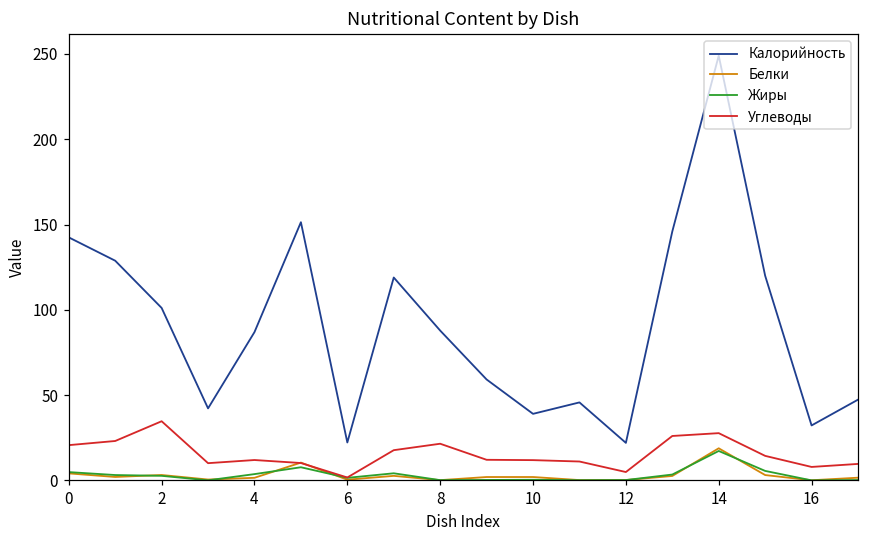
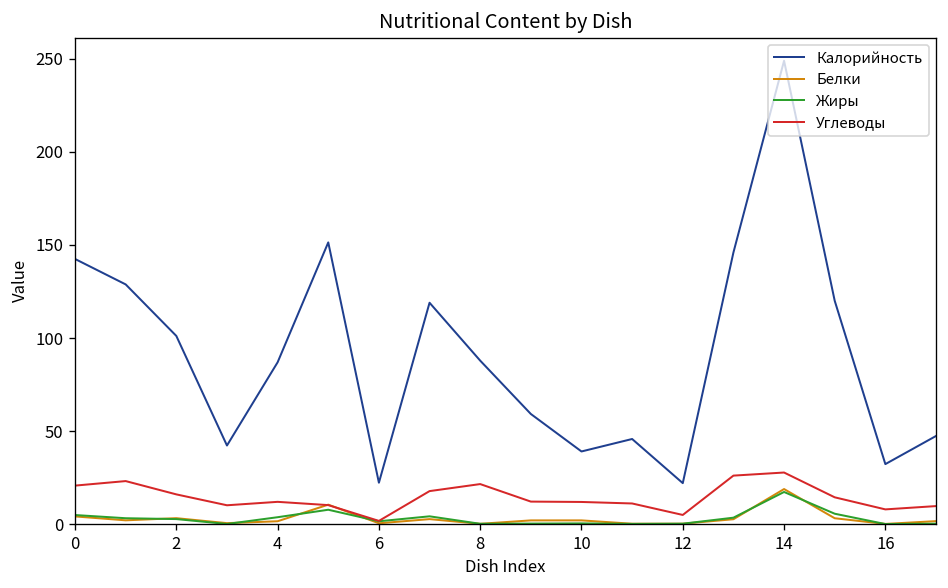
Углеводы, 2: 35 -> 16
